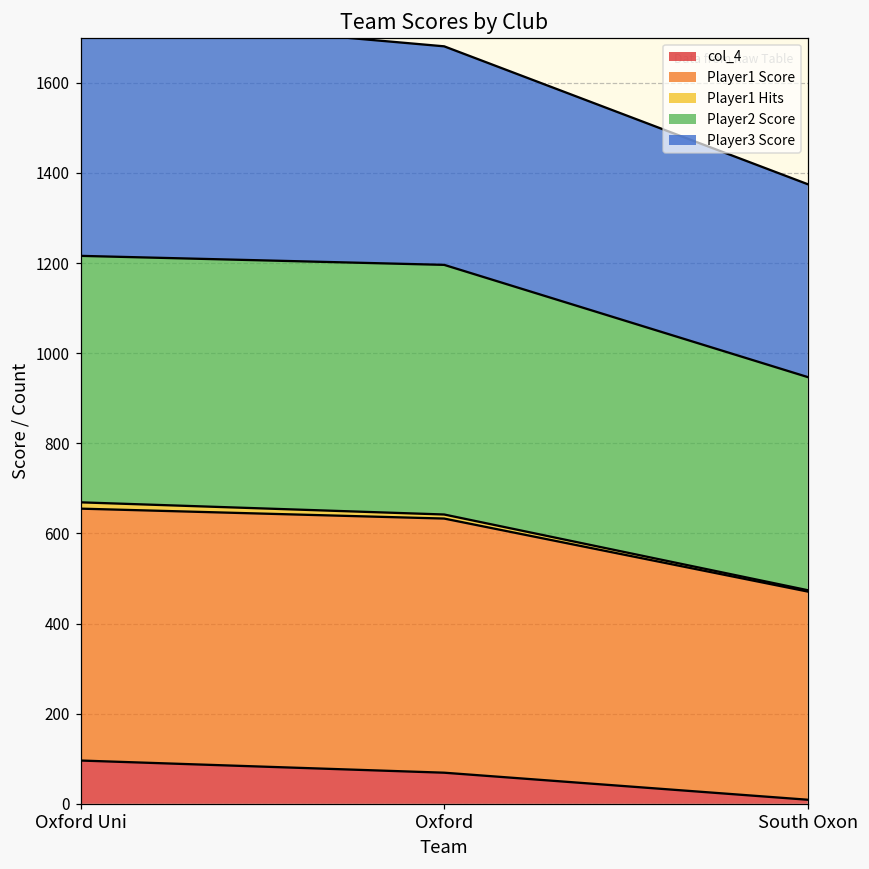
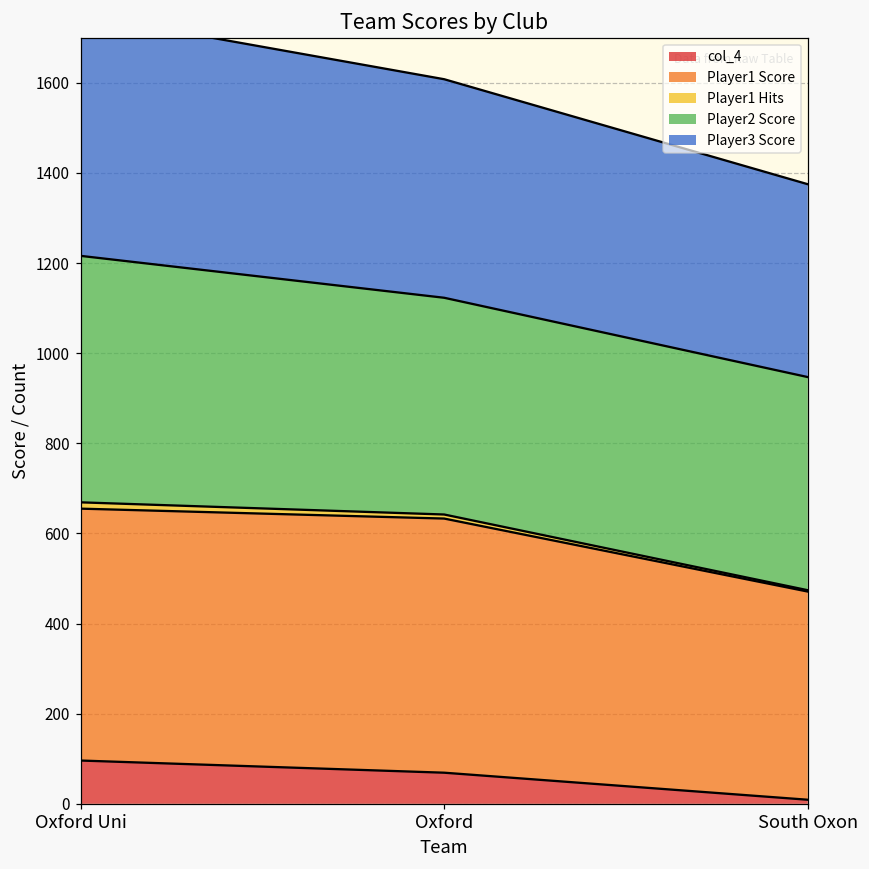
Player2 Score, Oxford: 550 -> 480
